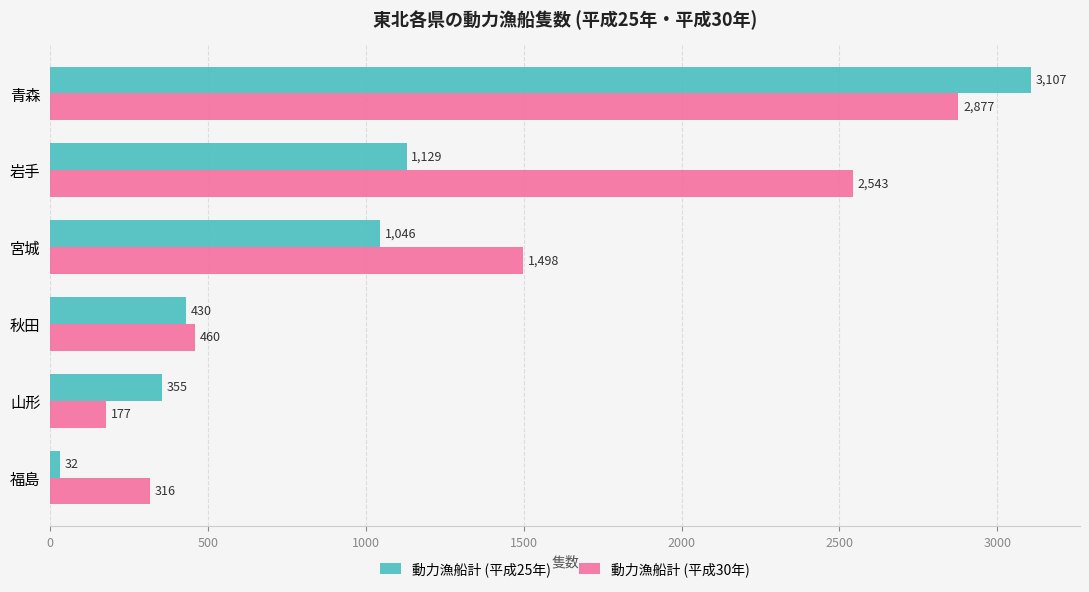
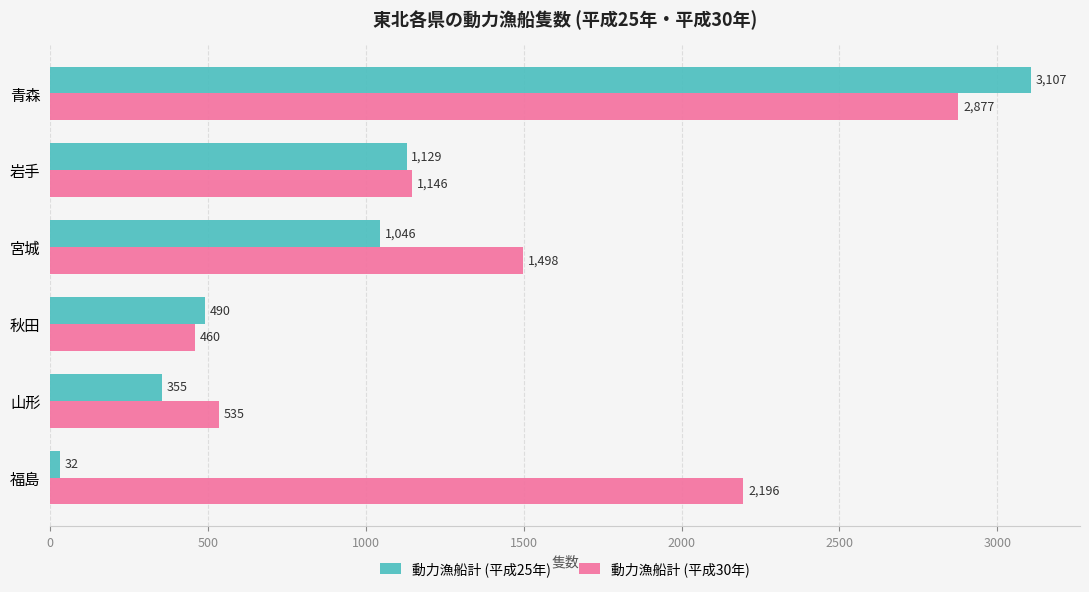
動力漁船計 (平成30年), 岩手: 2,543 -> 1,146
動力漁船計 (平成25年), 秋田: 430 -> 490
動力漁船計 (平成30年), 山形: 177 -> 535
動力漁船計 (平成30年), 福島: 316 -> 2,196
